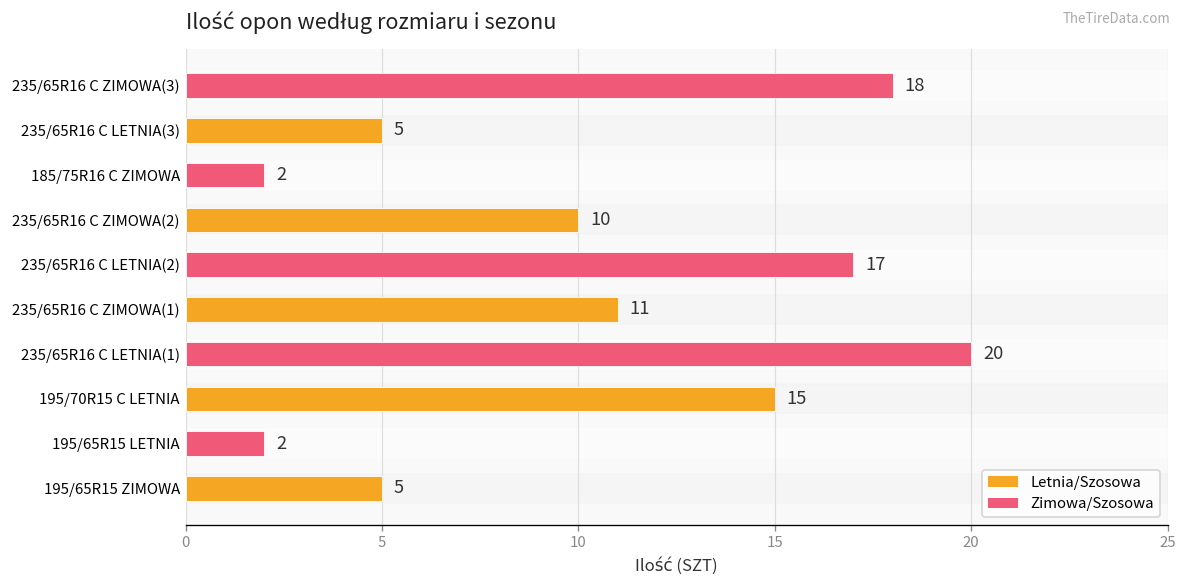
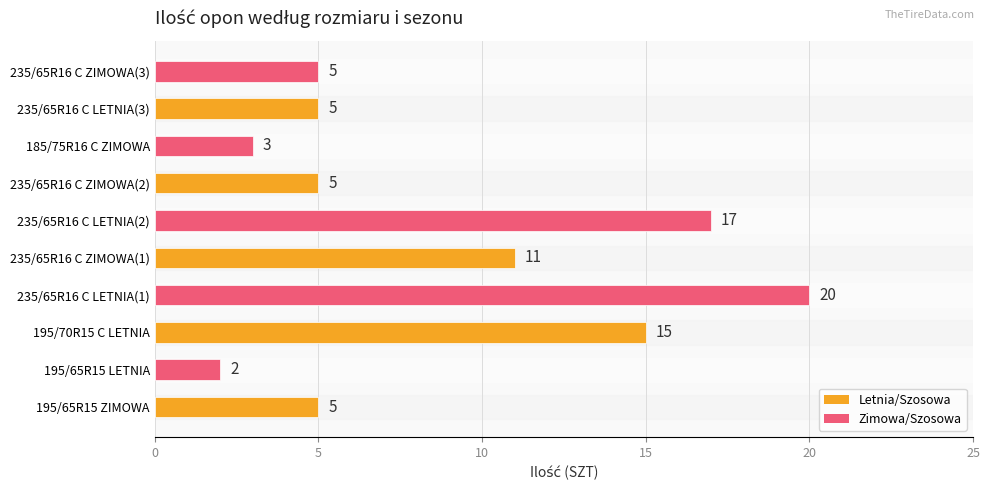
235/65R16 C ZIMOWA(3): 18 -> 5
185/75R16 C ZIMOWA: 2 -> 3
235/65R16 C ZIMOWA(2): 10 -> 5
